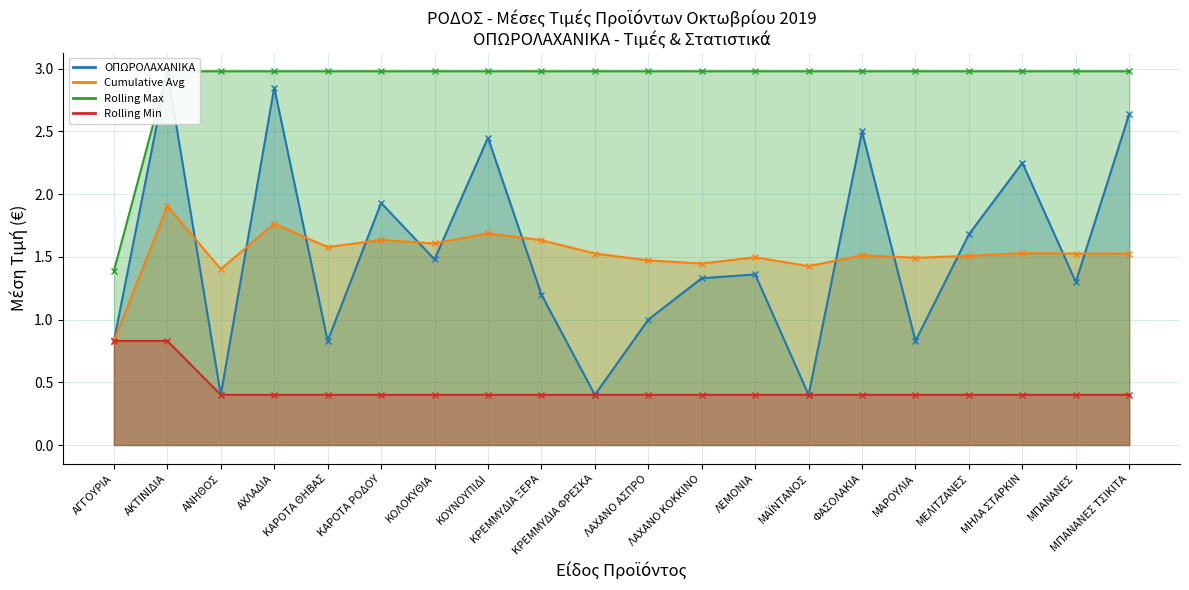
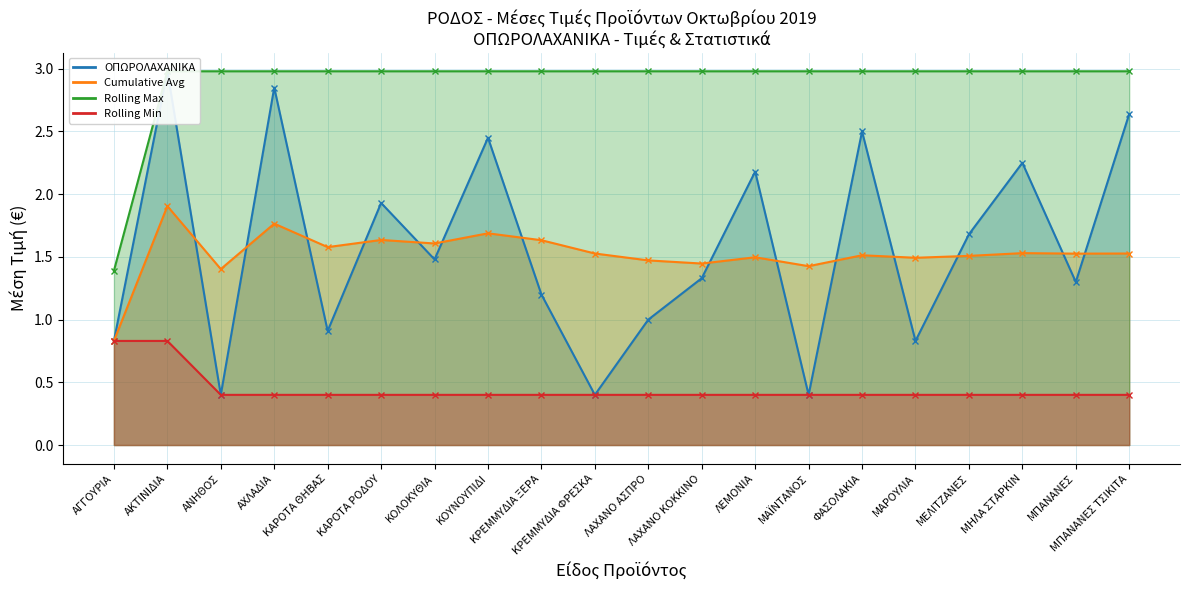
OΠΩΡΟΛΑΧΑΝΙΚΑ, ΚΑΡΟΤΑ ΘΗΒΑΣ: 0.83 -> 0.91
OΠΩΡΟΛΑΧΑΝΙΚΑ, ΛΕΜΟΝΙΑ: 1.36 -> 2.18
